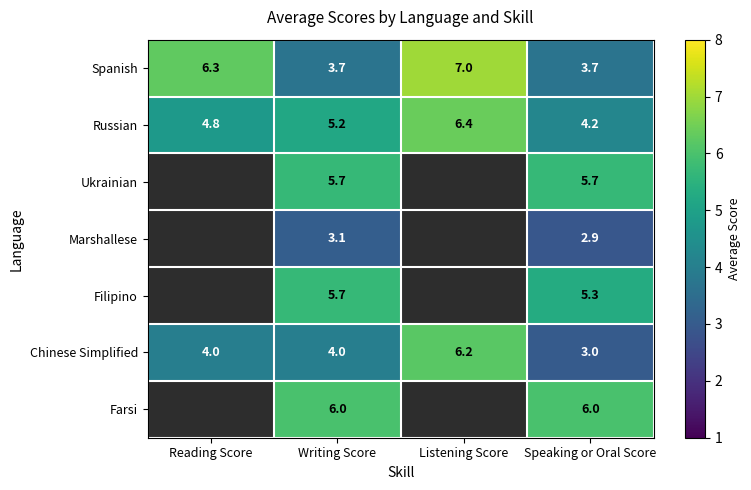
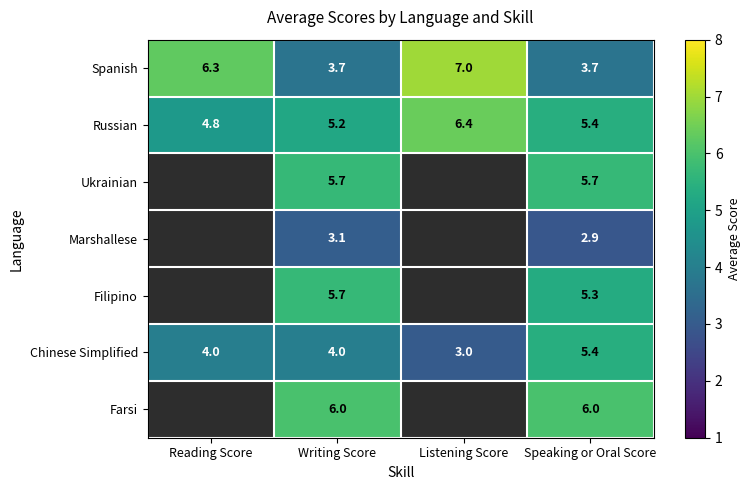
Russian, Speaking or Oral Score: 4.2 -> 5.4
Chinese Simplified, Listening Score: 6.2 -> 3.0
Chinese Simplified, Speaking or Oral Score: 3.0 -> 5.4
